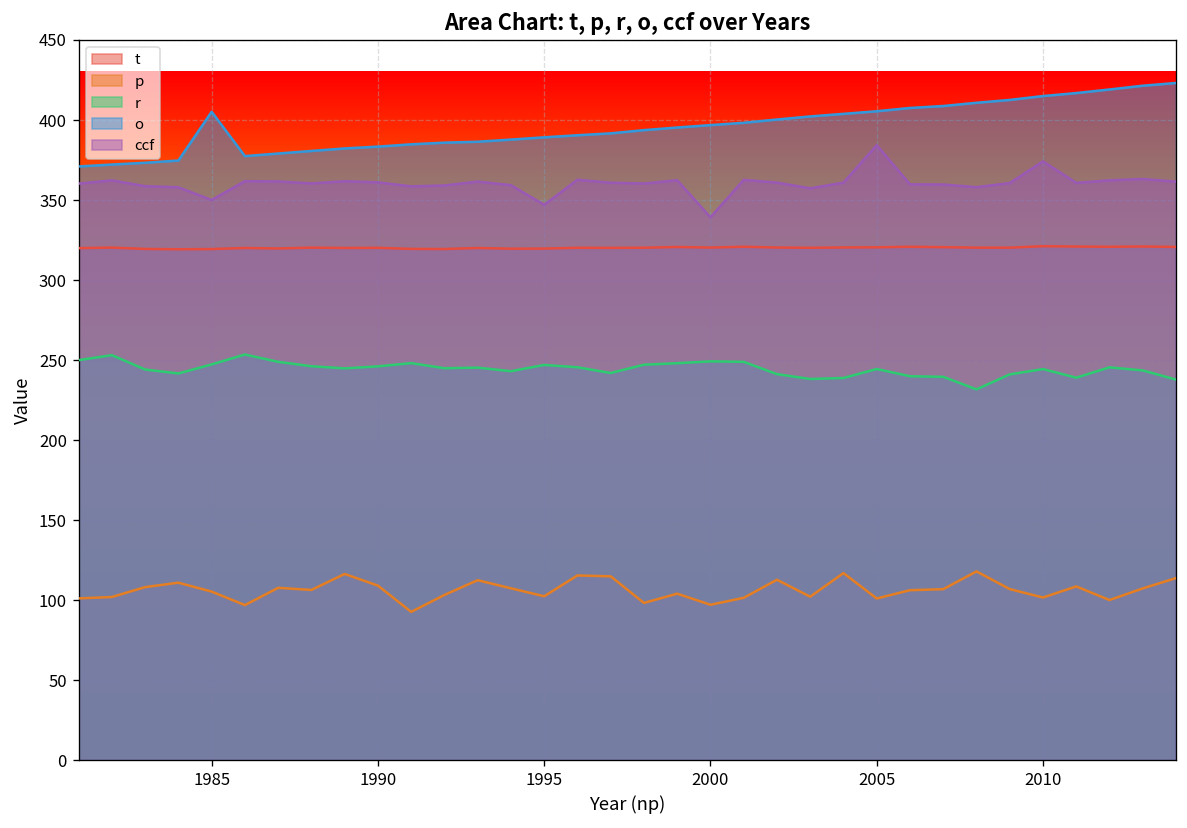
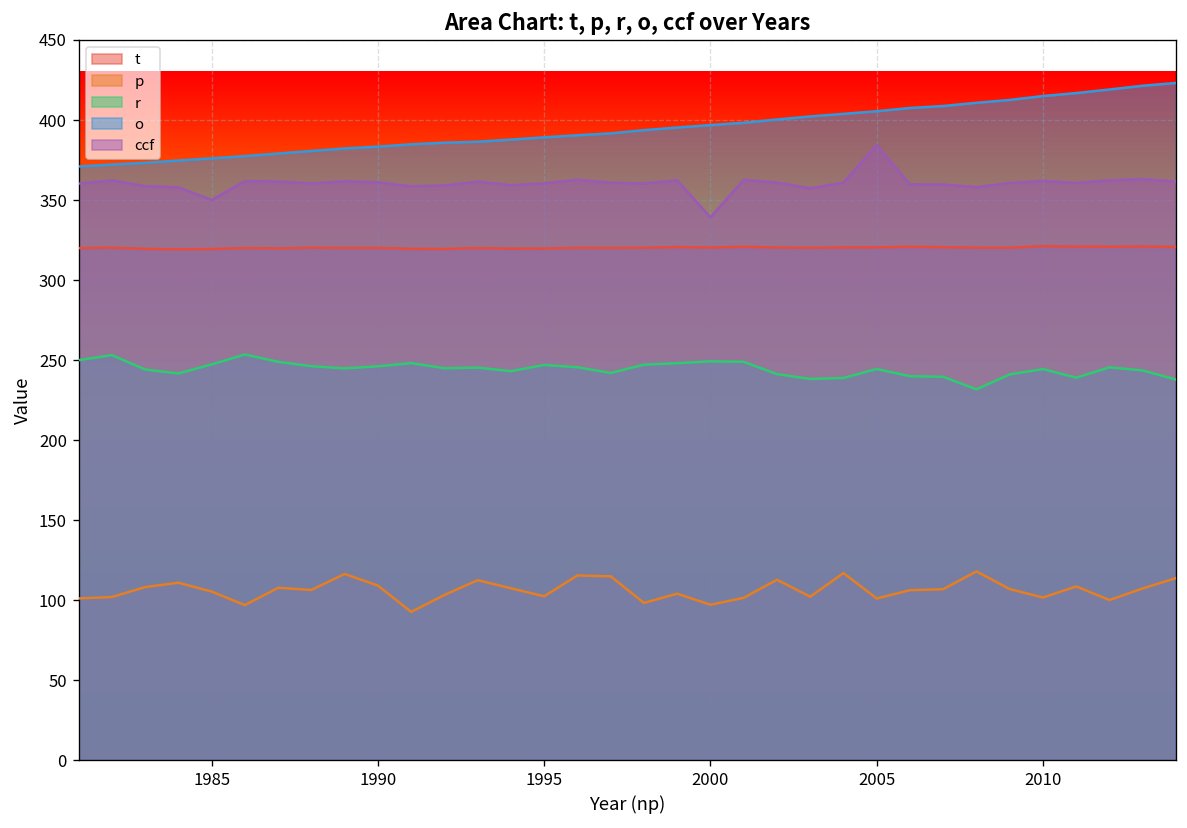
o, 1985: 405 -> 376
ccf, 1995: 347 -> 360
ccf, 2010: 374 -> 362
